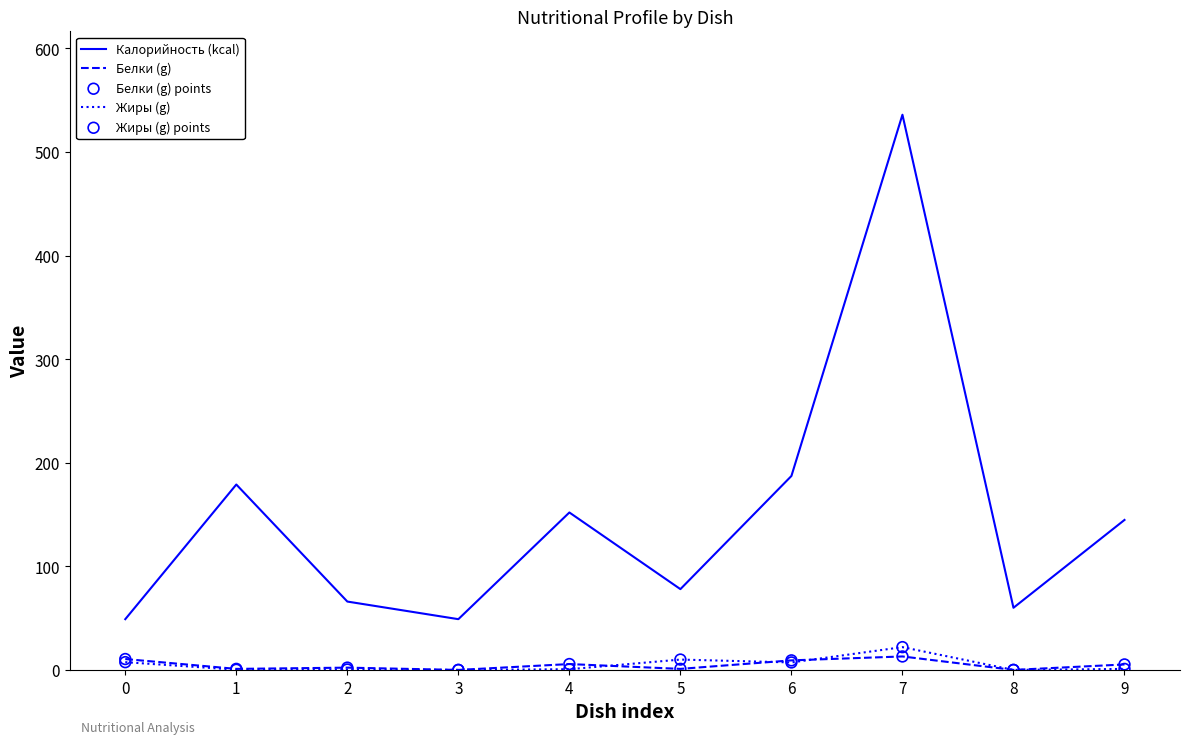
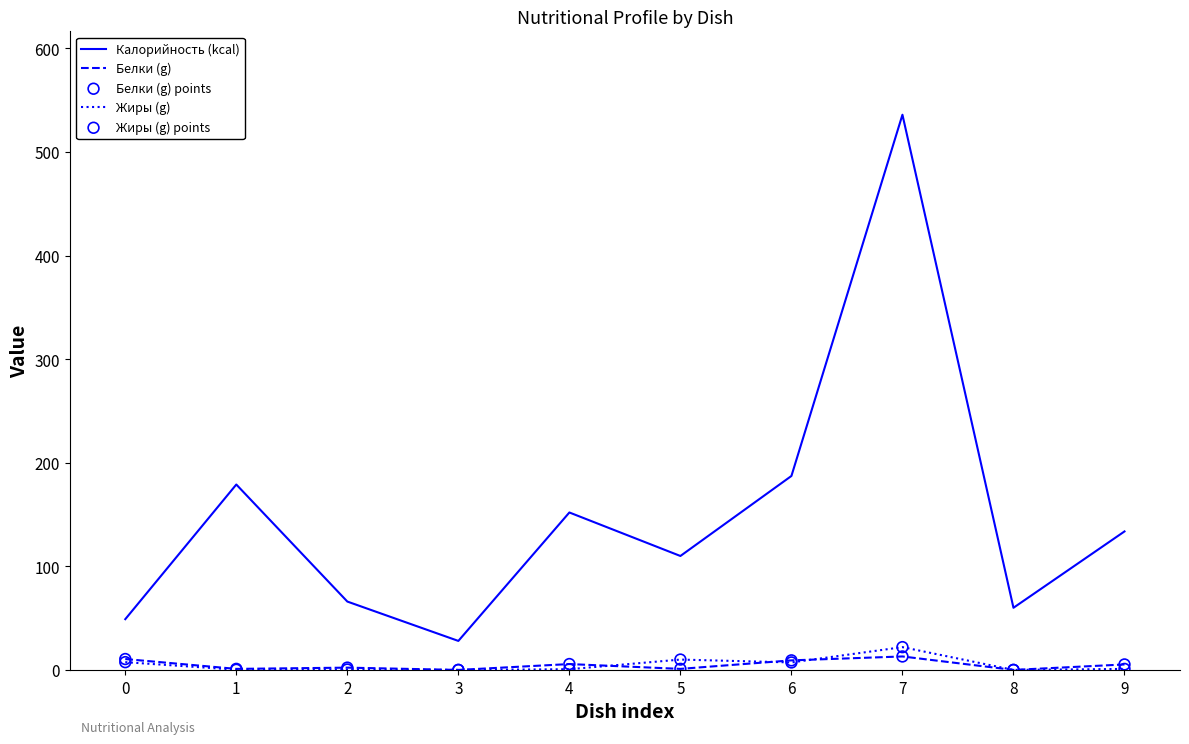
Калорийность (kcal), 3: 49 -> 28
Калорийность (kcal), 5: 78 -> 110
Калорийность (kcal), 9: 145 -> 134
